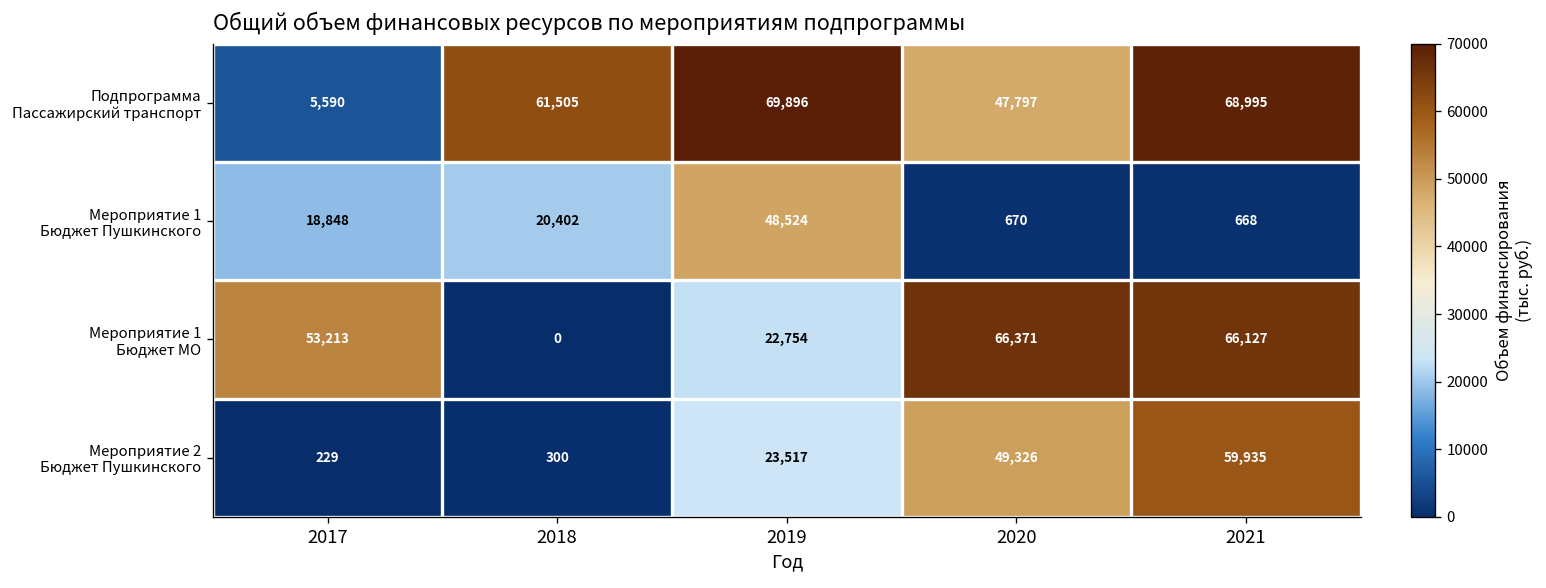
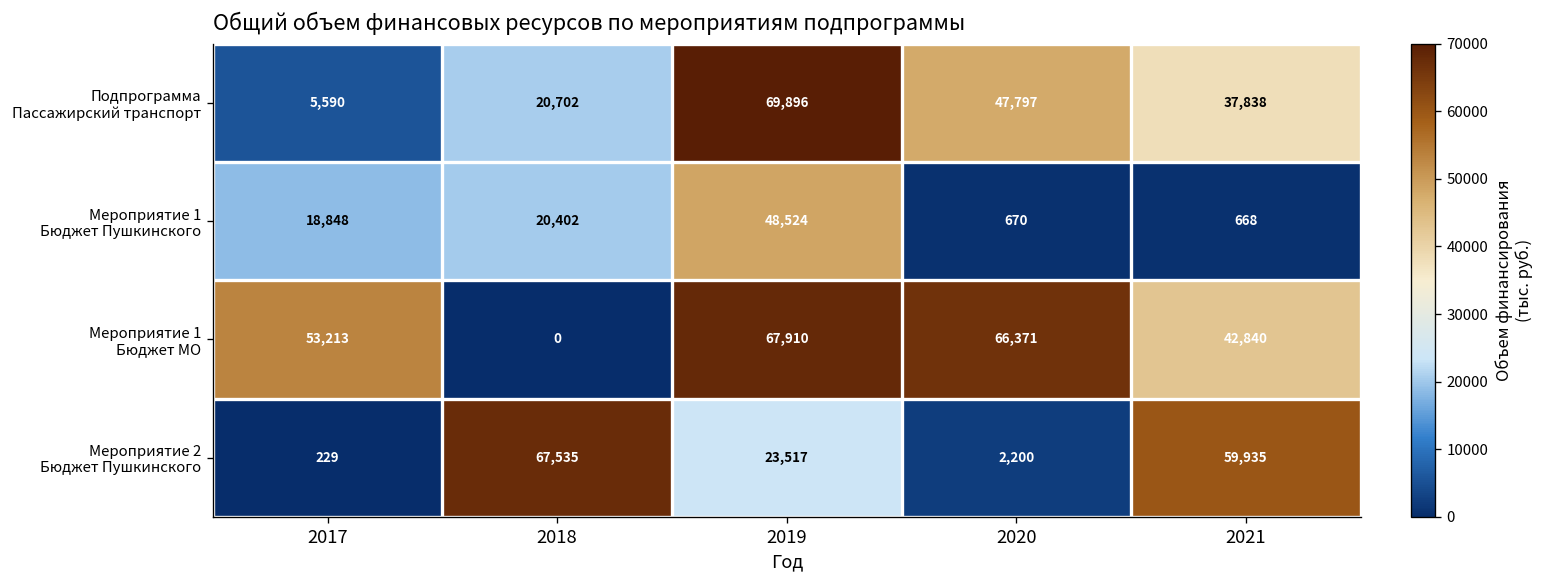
Подпрограмма Пассажирский транспорт, 2018: 61,505 -> 20,702
Подпрограмма Пассажирский транспорт, 2021: 68,995 -> 37,838
Мероприятие 1 Бюджет МО, 2019: 22,754 -> 67,910
Мероприятие 1 Бюджет МО, 2021: 66,127 -> 42,840
Мероприятие 2 Бюджет Пушкинского, 2018: 300 -> 67,535
Мероприятие 2 Бюджет Пушкинского, 2020: 49,326 -> 2,200
